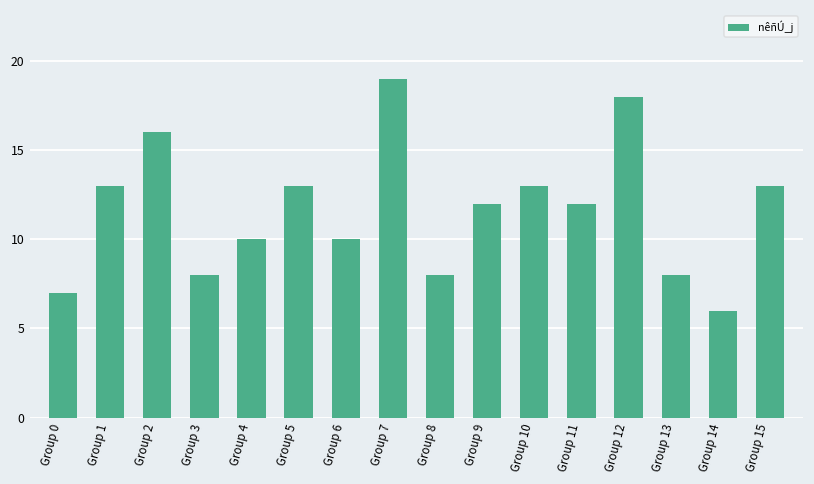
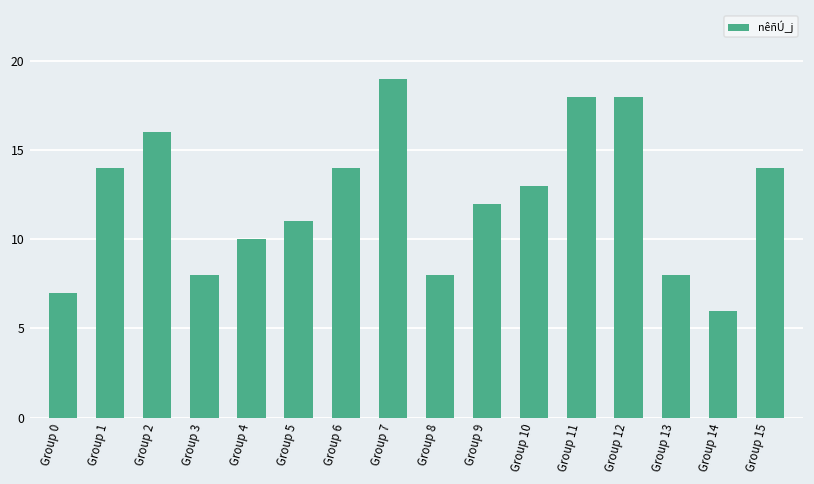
Group 1: 13 -> 14
Group 5: 13 -> 11
Group 6: 10 -> 14
Group 11: 12 -> 18
Group 15: 13 -> 14
